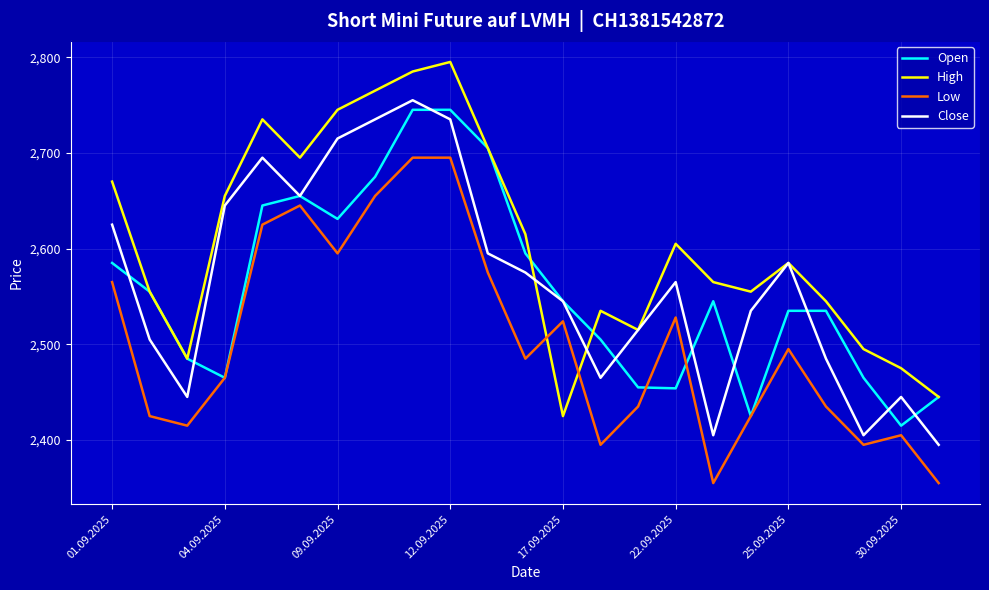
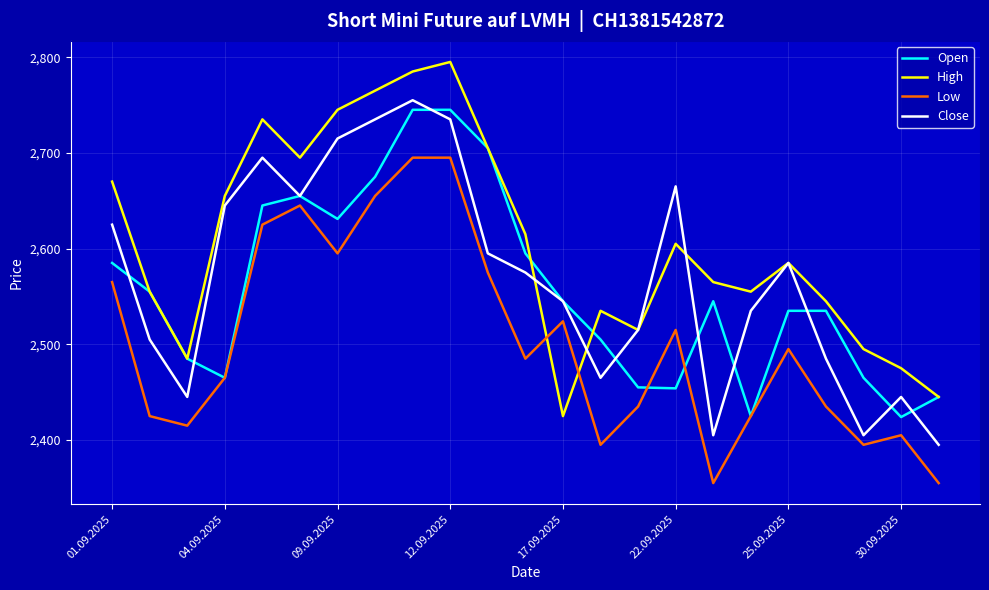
Low, 22.09.2025: 2,530 -> 2,520
Close, 22.09.2025: 2,570 -> 2,670
Open, 30.09.2025: 2,415 -> 2,424
